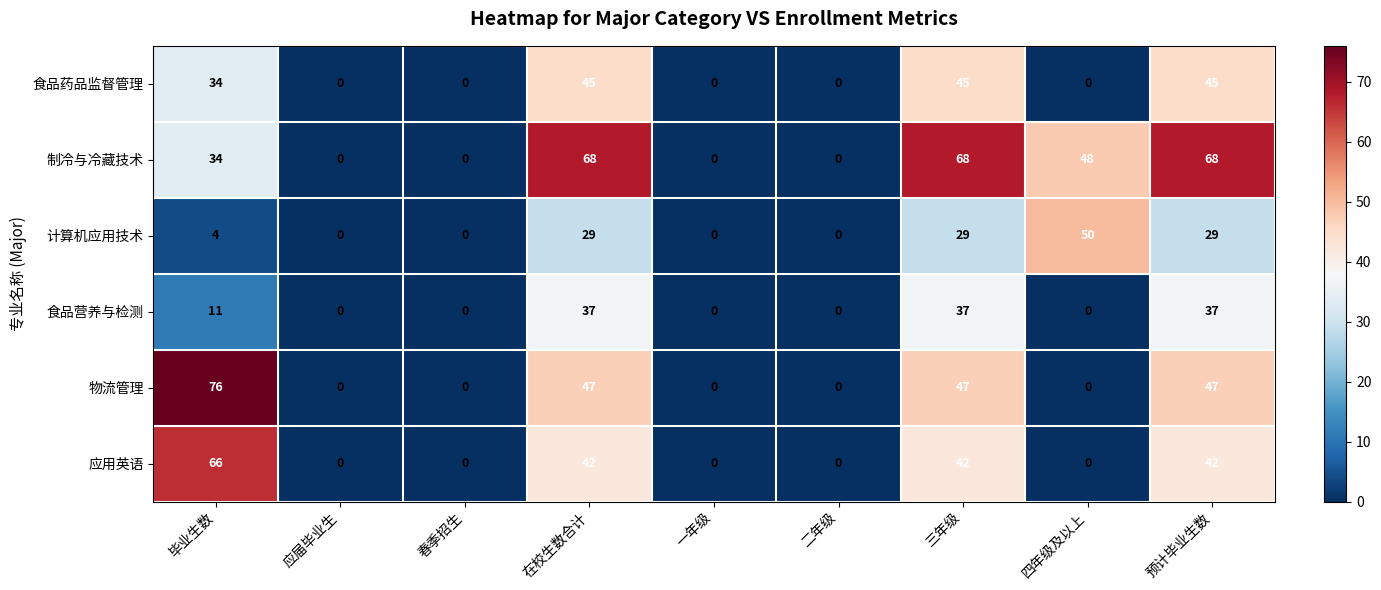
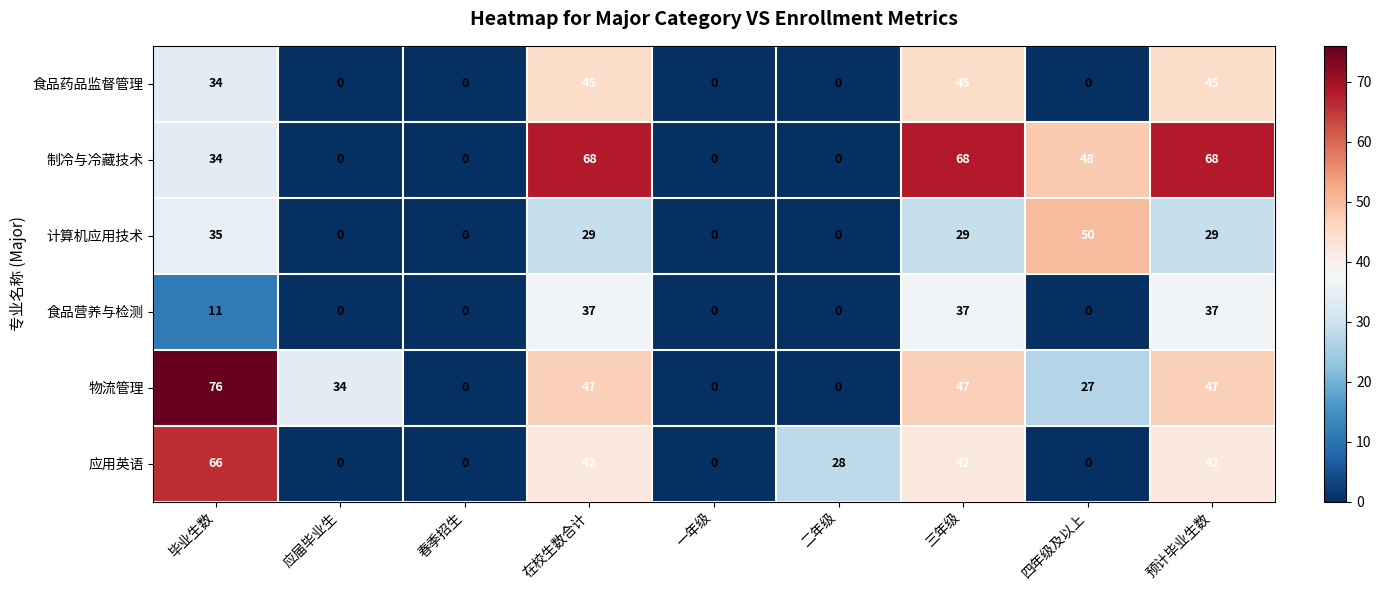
计算机应用技术, 毕业生数: 4 -> 35
物流管理, 应届毕业生: 0 -> 34
物流管理, 四年级及以上: 0 -> 27
应用英语, 二年级: 0 -> 28
